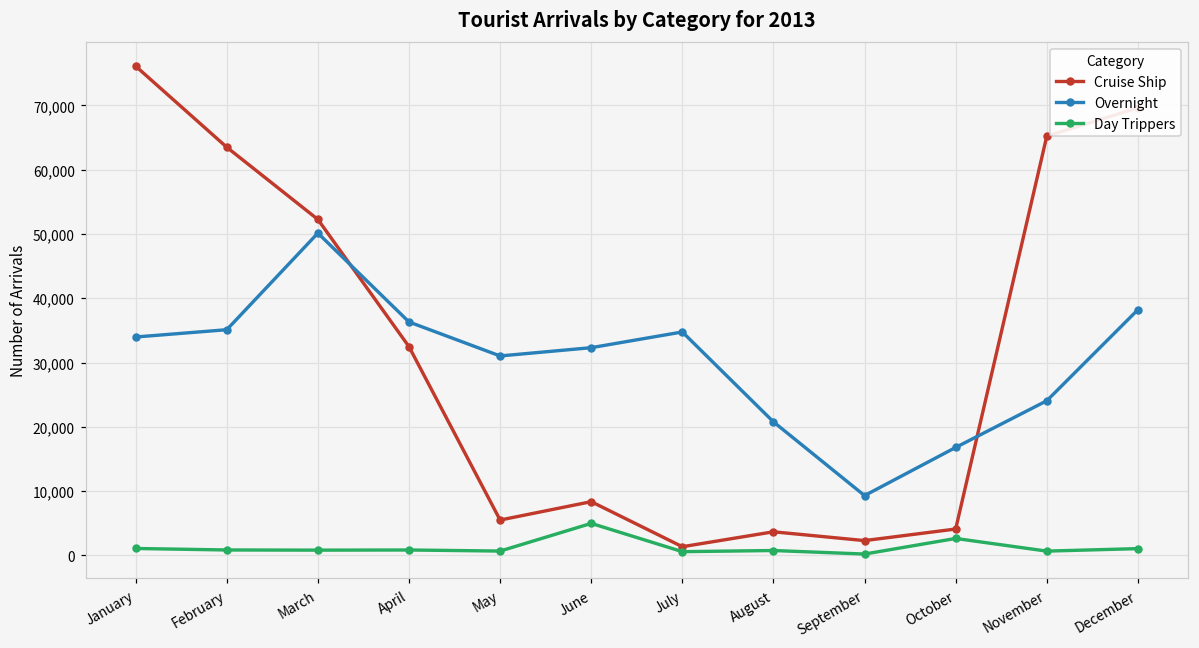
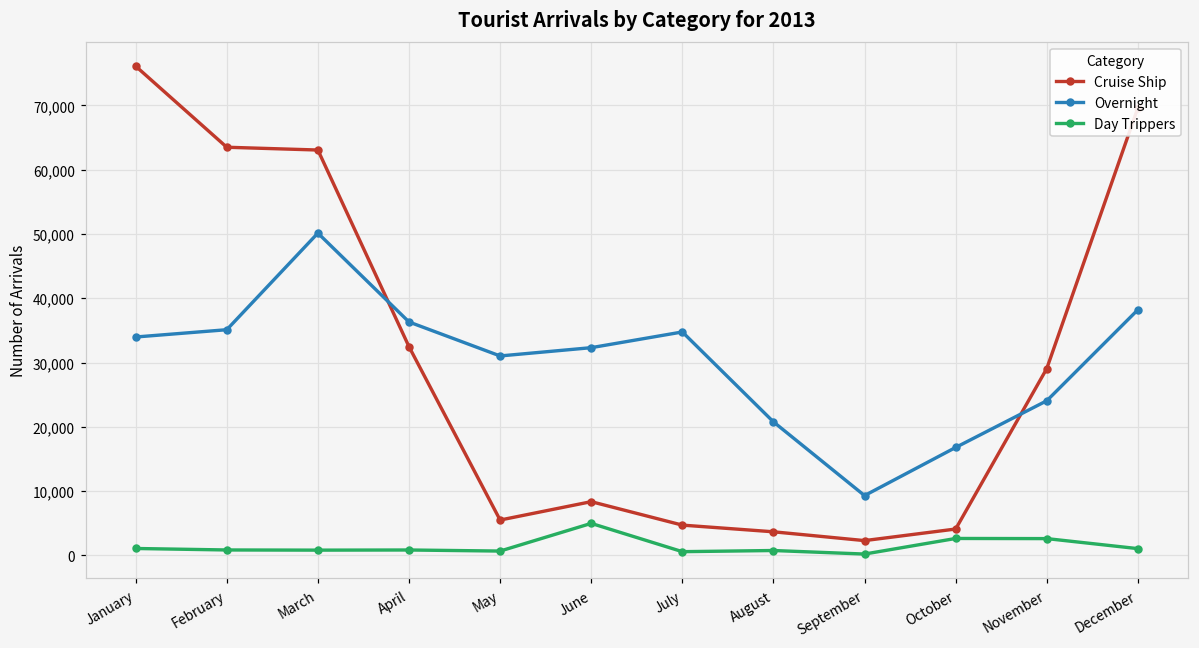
Cruise Ship, March: 52,000 -> 63,000
Cruise Ship, July: 1,000 -> 5,000
Cruise Ship, November: 65,000 -> 29,000
Day Trippers, November: 1,000 -> 3,000
